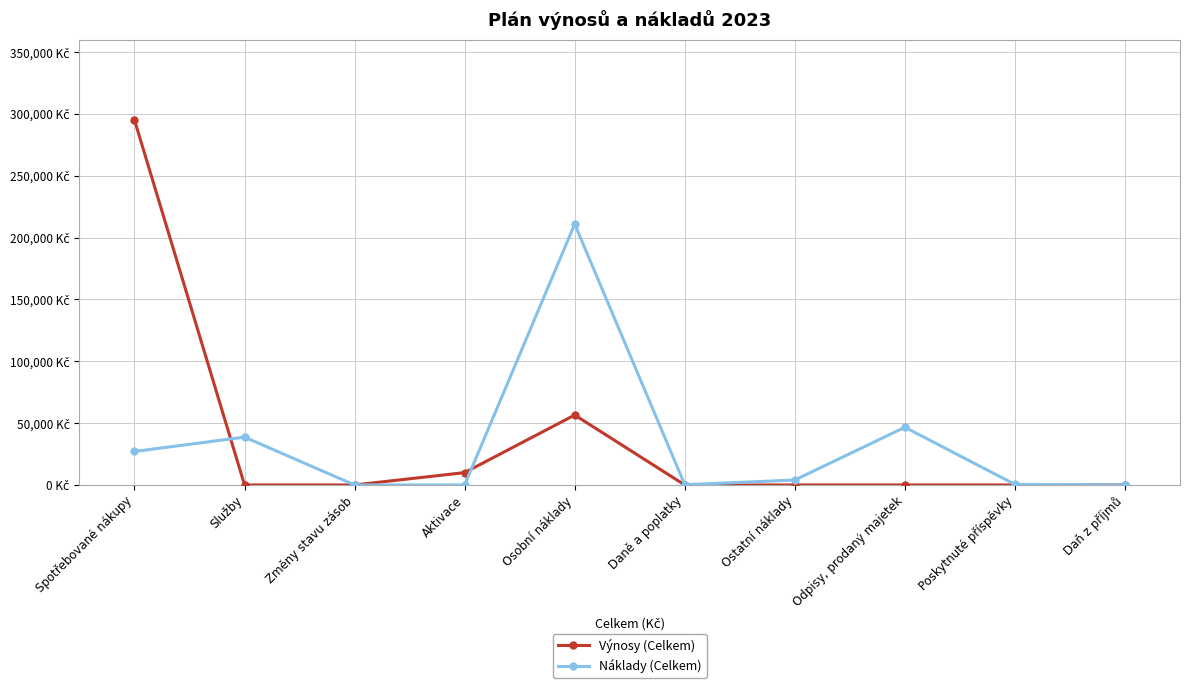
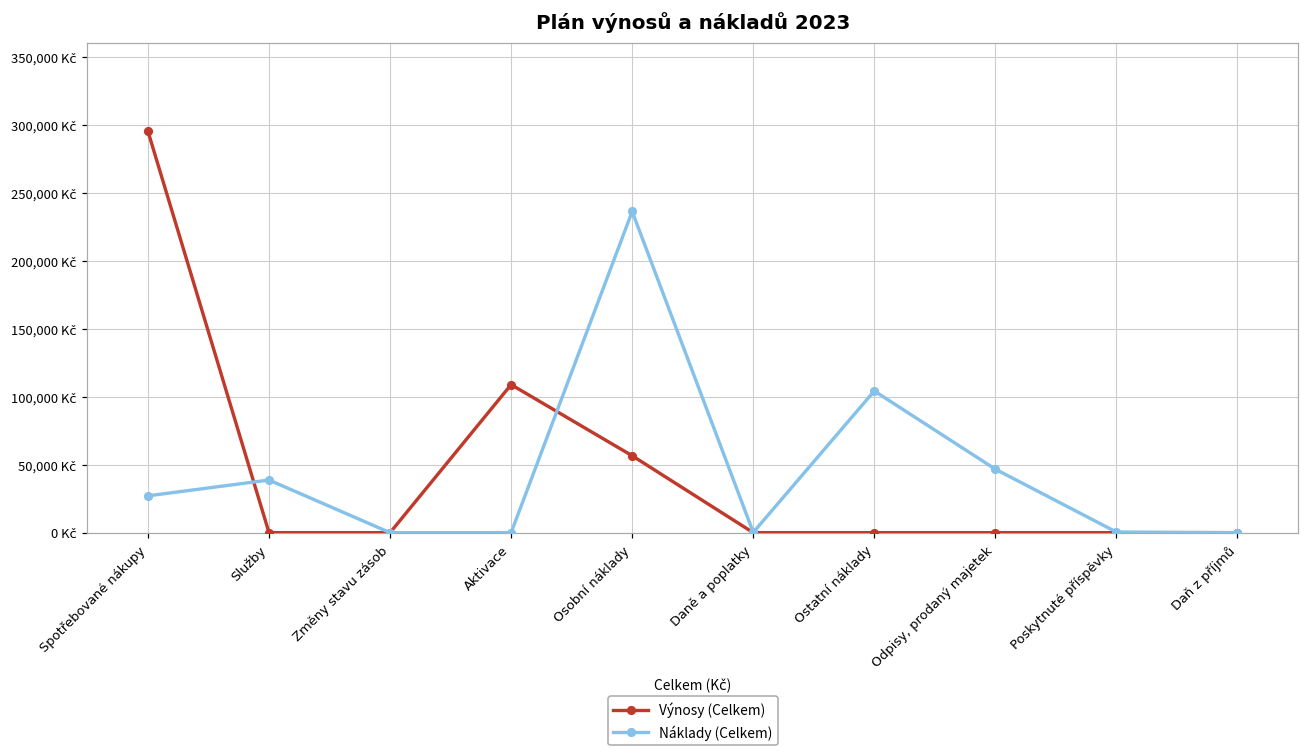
Výnosy (Celkem), Aktivace: 10,000 Kč -> 109,000 Kč
Náklady (Celkem), Osobní náklady: 211,000 Kč -> 236,000 Kč
Náklady (Celkem), Ostatní náklady: 4,000 Kč -> 104,000 Kč
